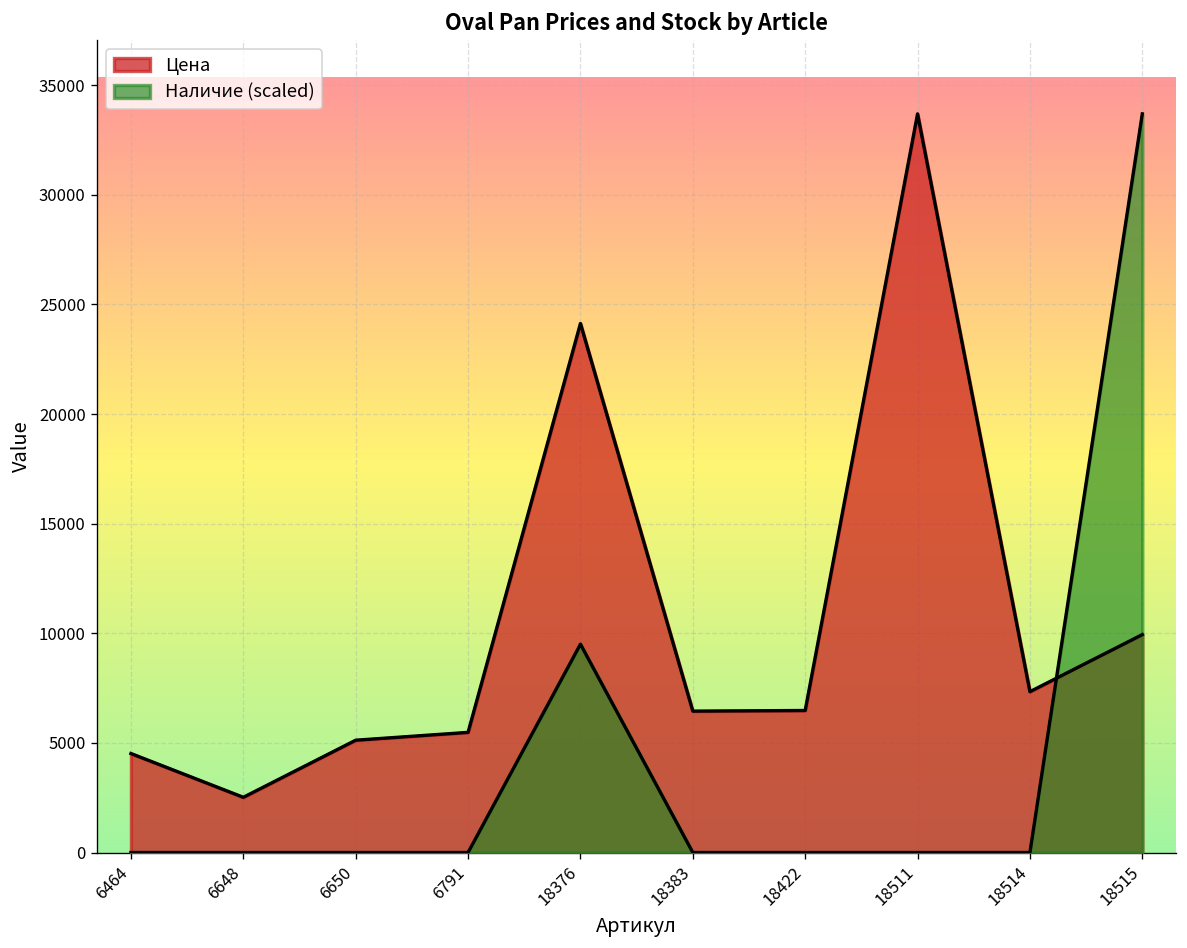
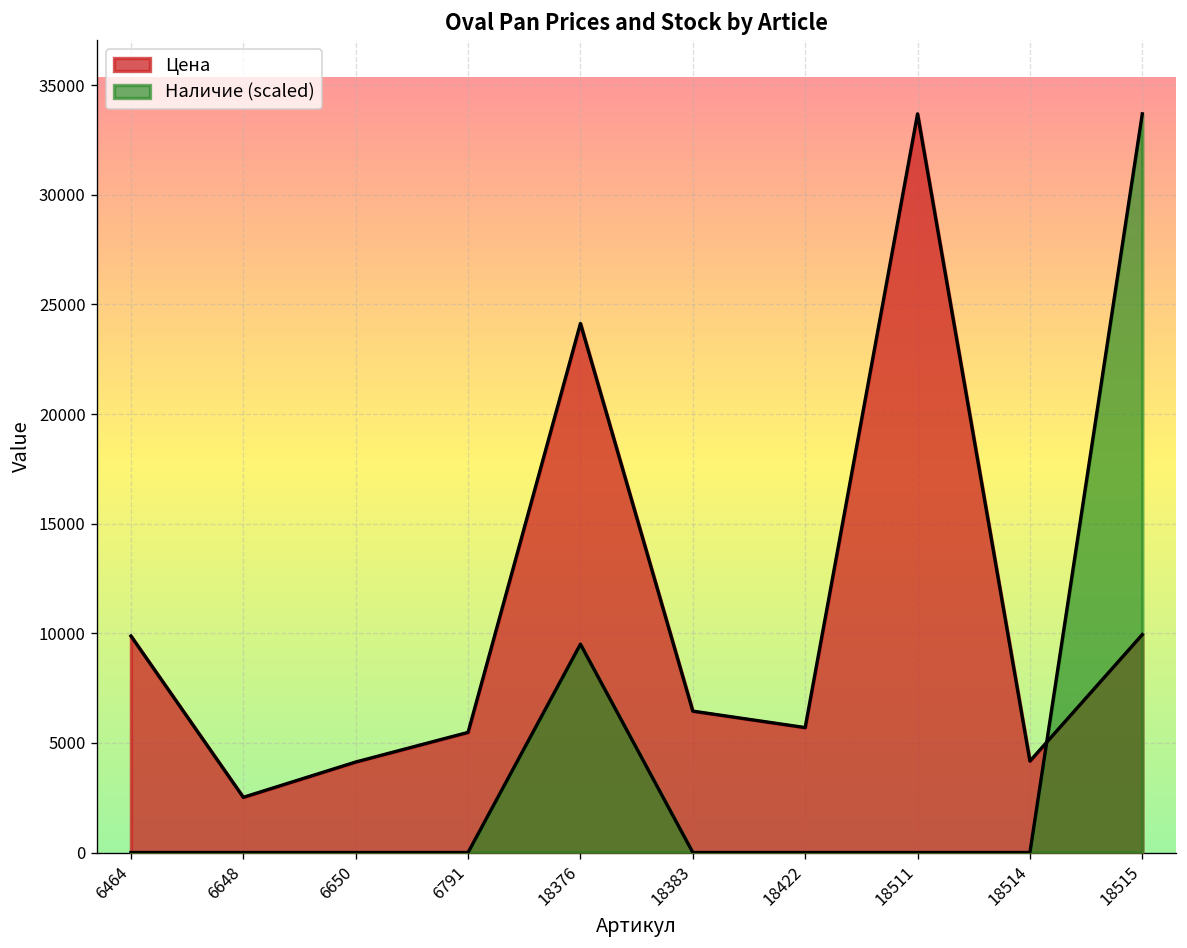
Цена, 6464: 4500 -> 9900
Цена, 6650: 5100 -> 4100
Цена, 18422: 6500 -> 5700
Цена, 18514: 7300 -> 4200
